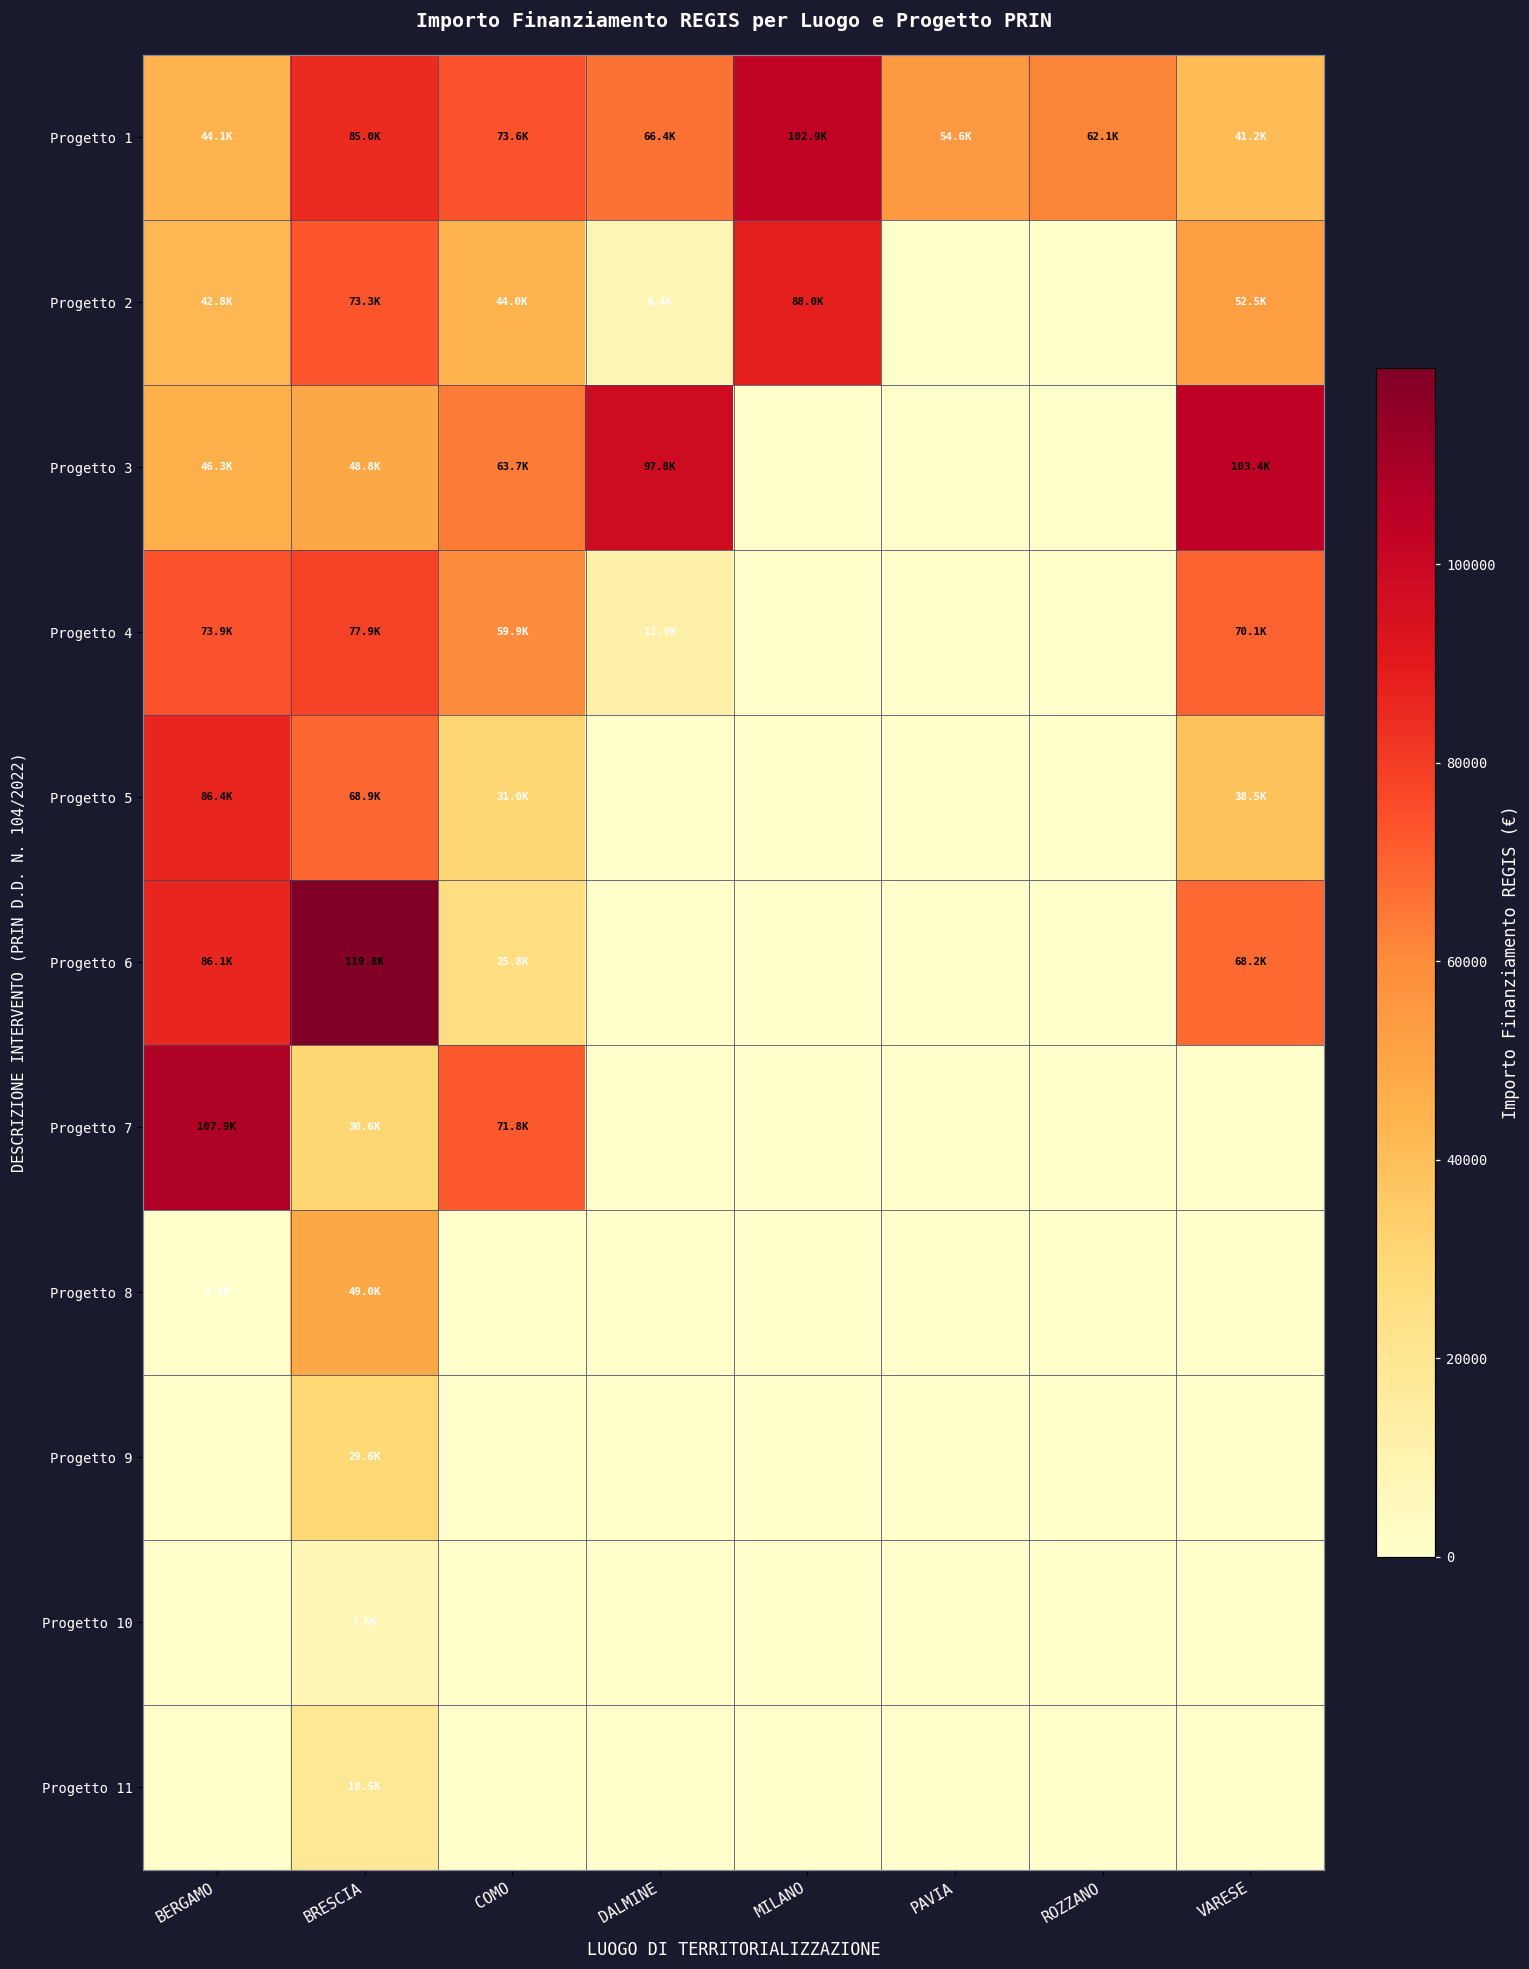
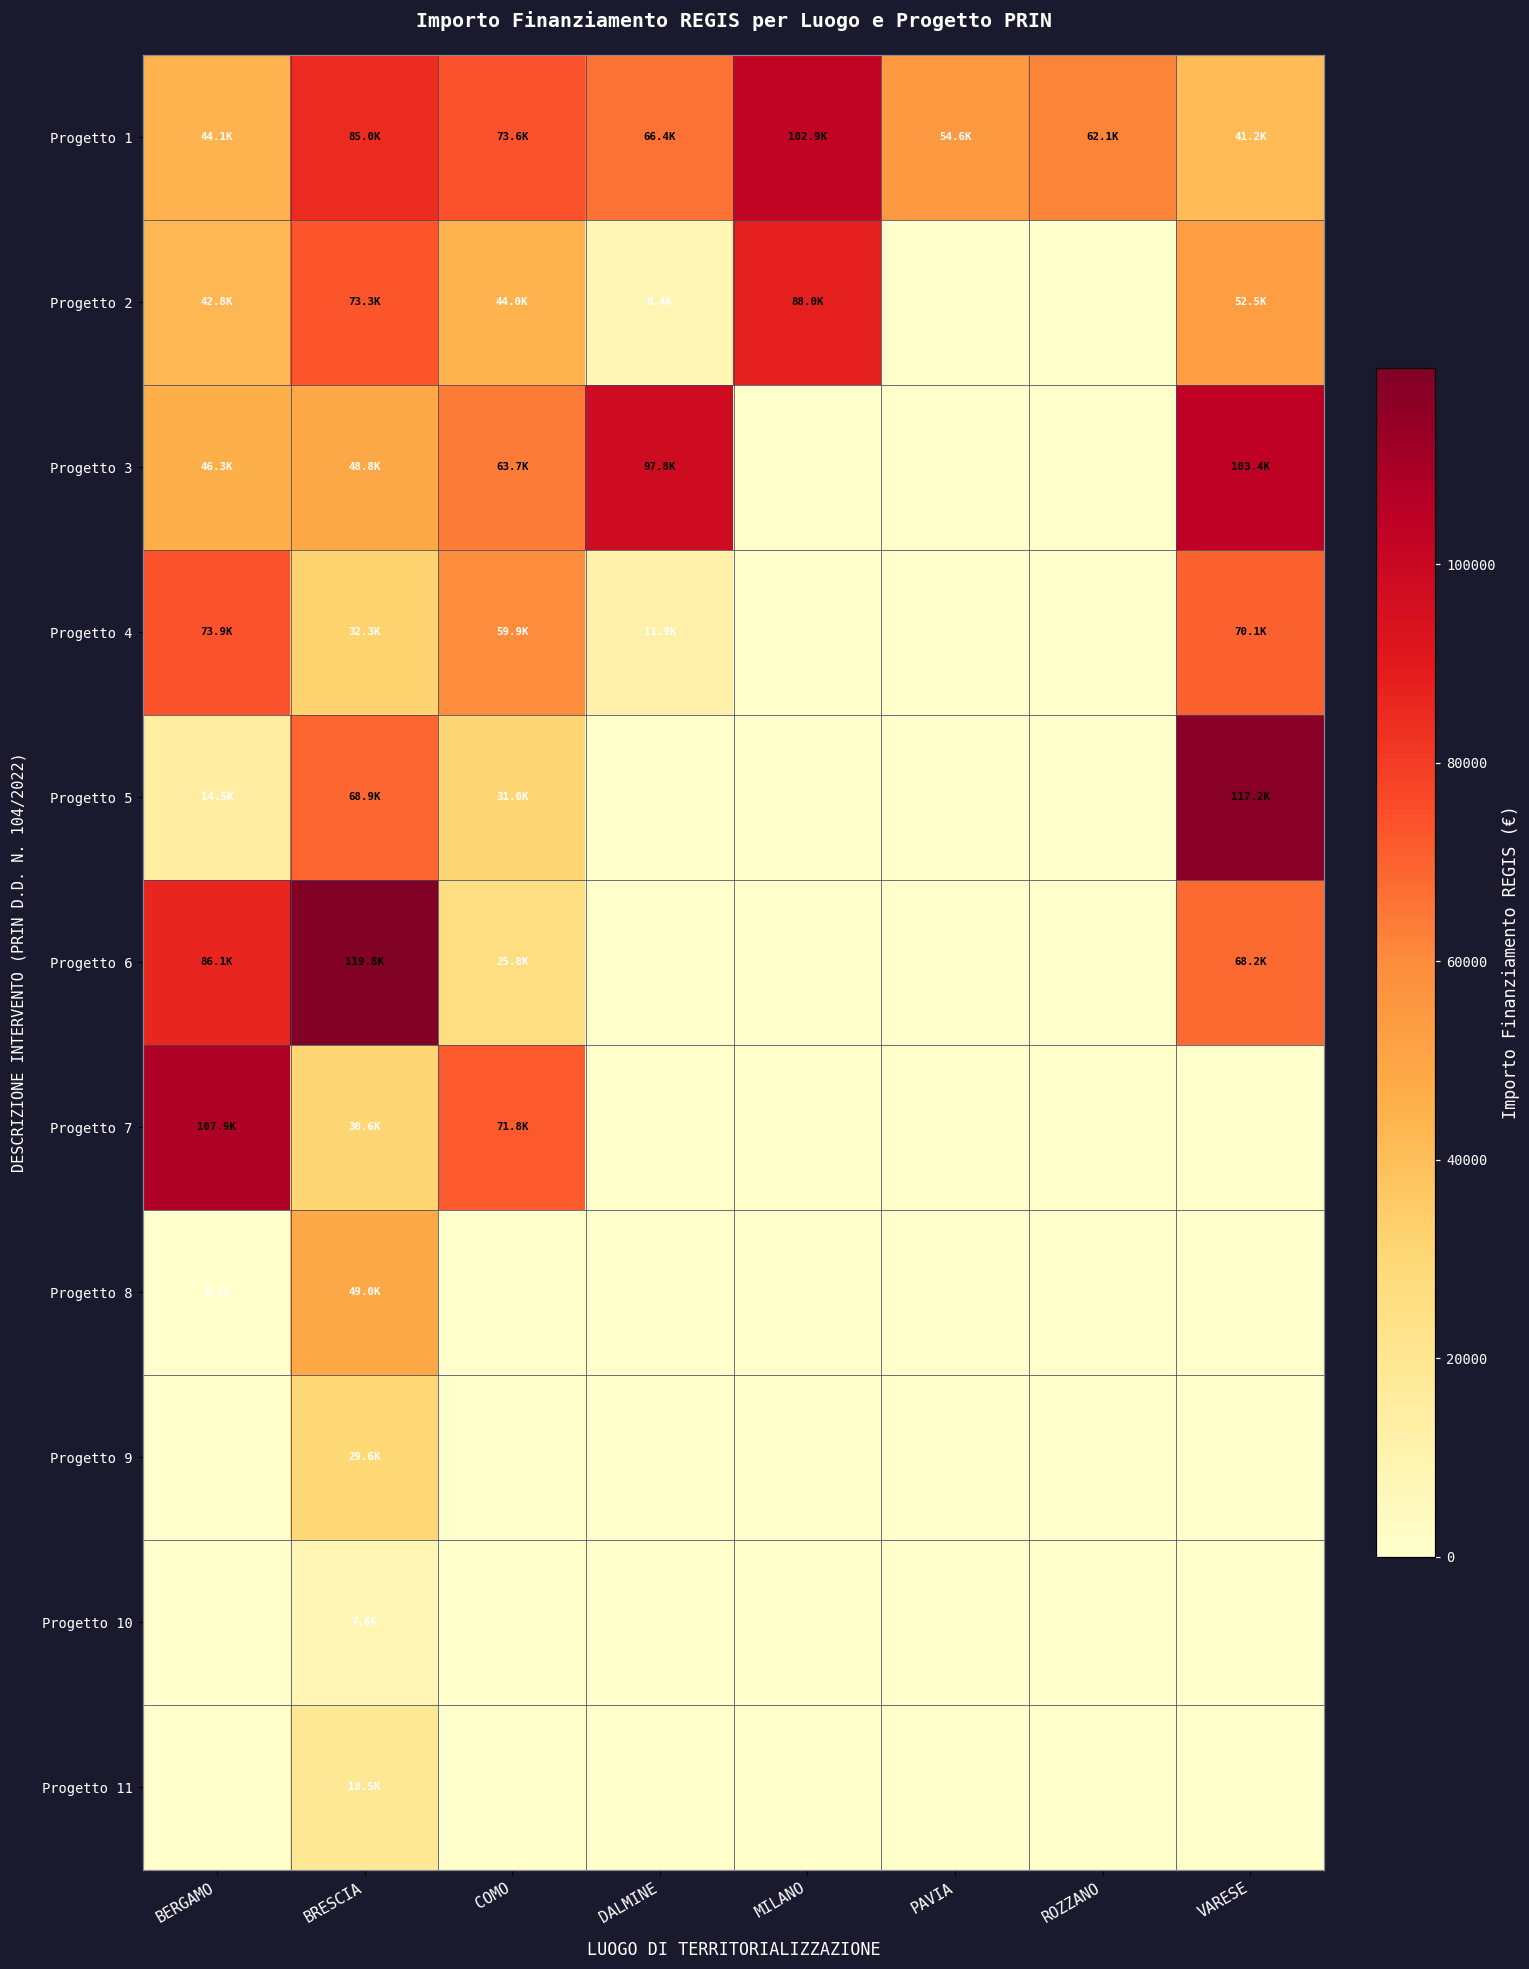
Progetto 4, BRESCIA: 77.9K -> 32.3K
Progetto 5, BERGAMO: 86.4K -> 14.5K
Progetto 5, VARESE: 38.5K -> 117.2K
